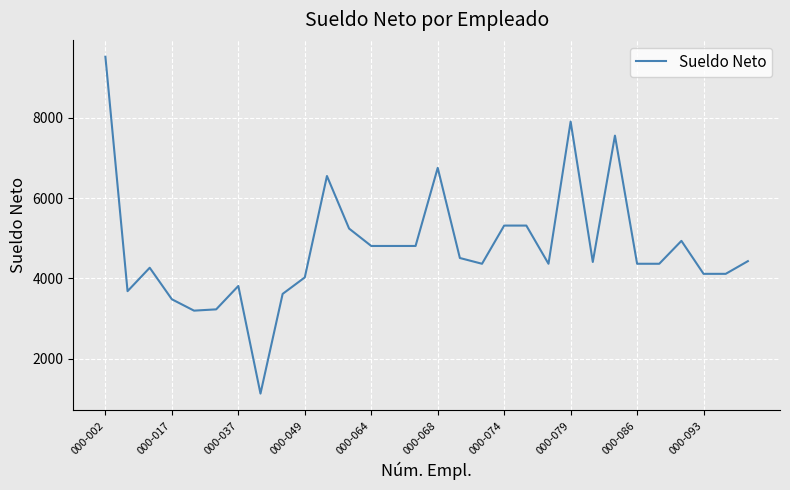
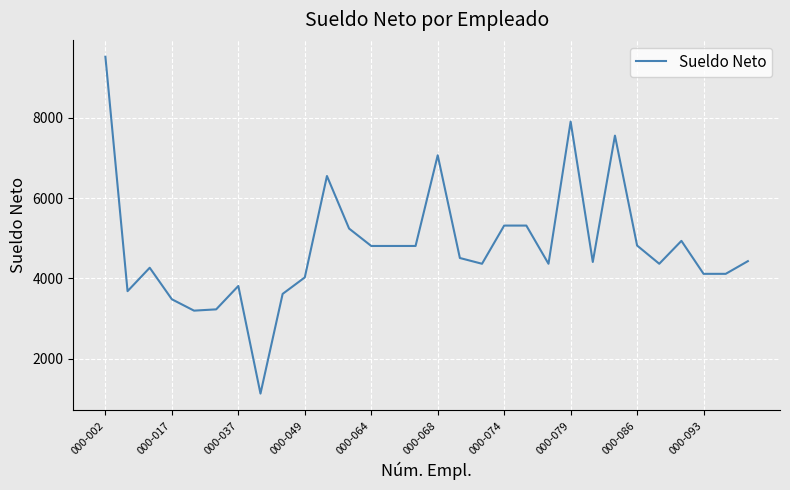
000-068: 6800 -> 7100
000-086: 4400 -> 4800
